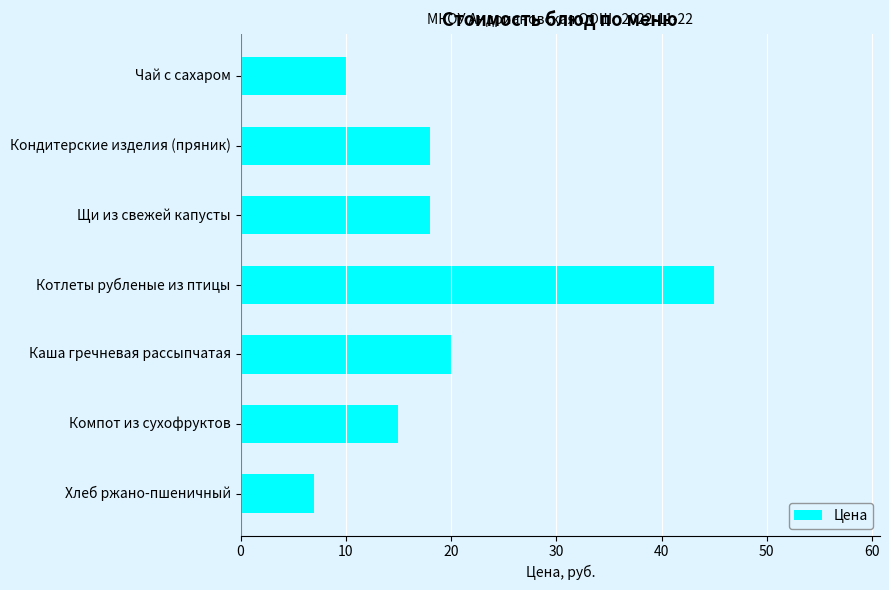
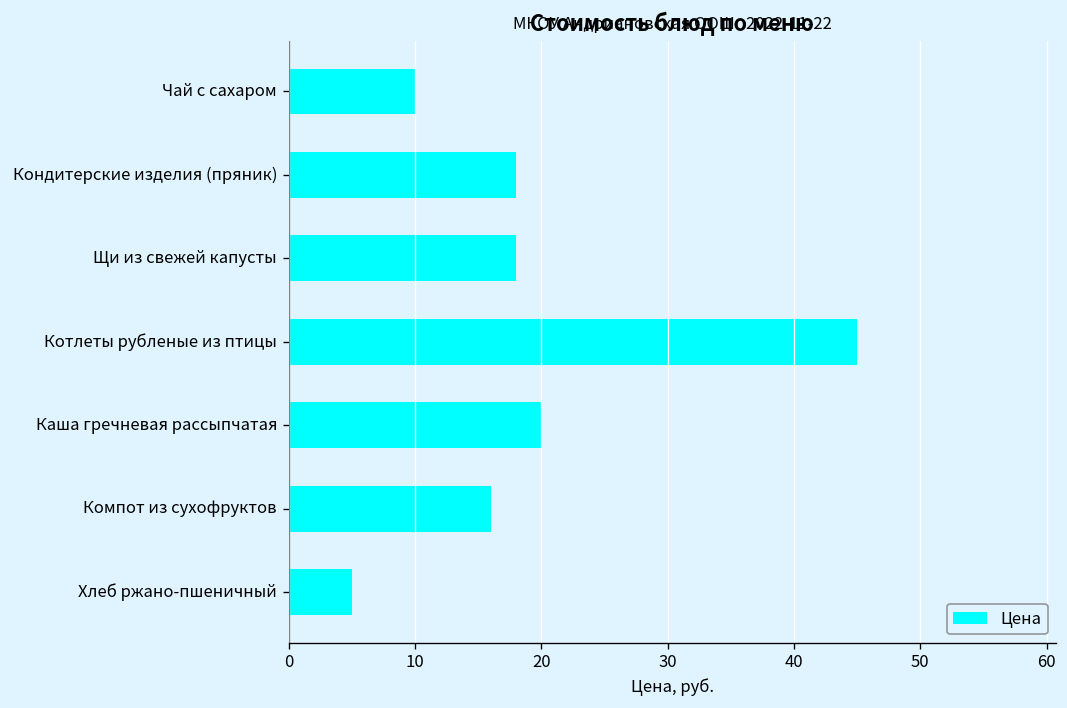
Компот из сухофруктов: 15 -> 16
Хлеб ржано-пшеничный: 7 -> 5
